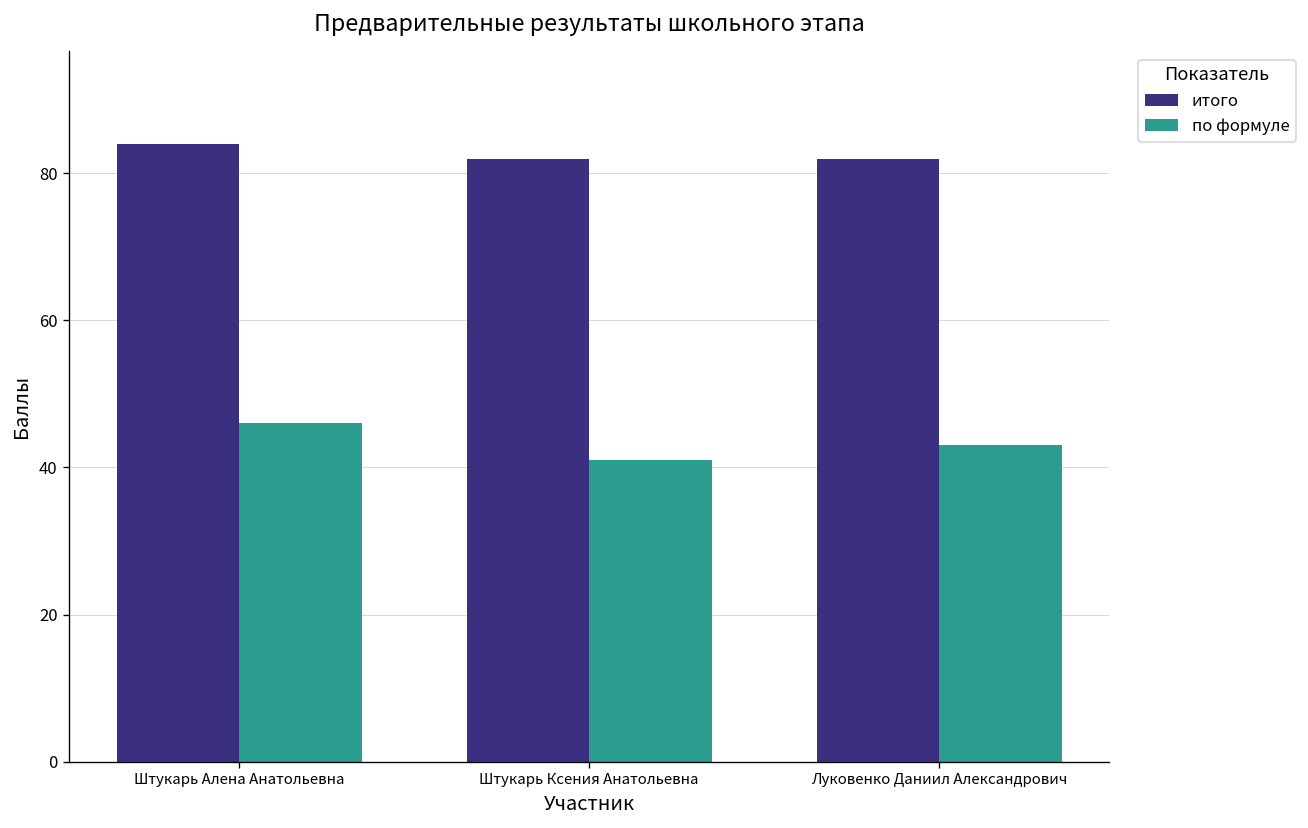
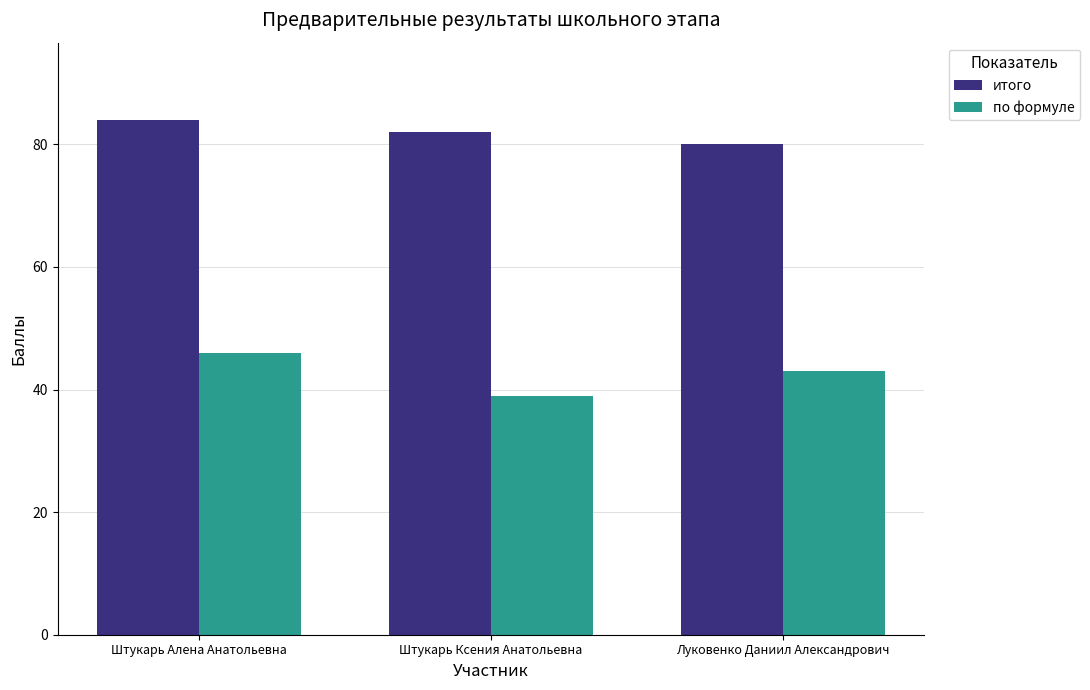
по формуле, Штукарь Ксения Анатольевна: 41 -> 39
итого, Луковенко Даниил Александрович: 82 -> 80
